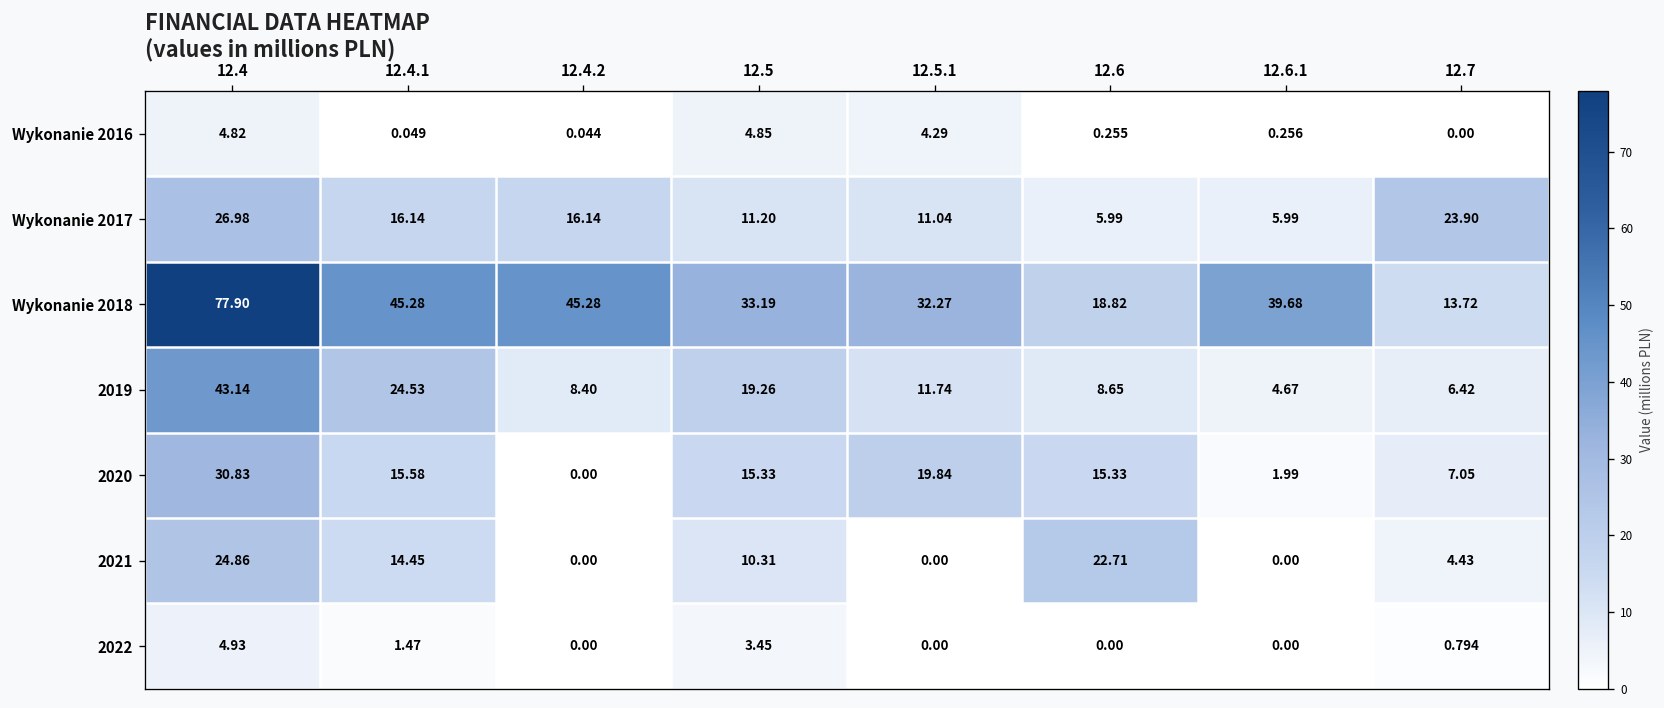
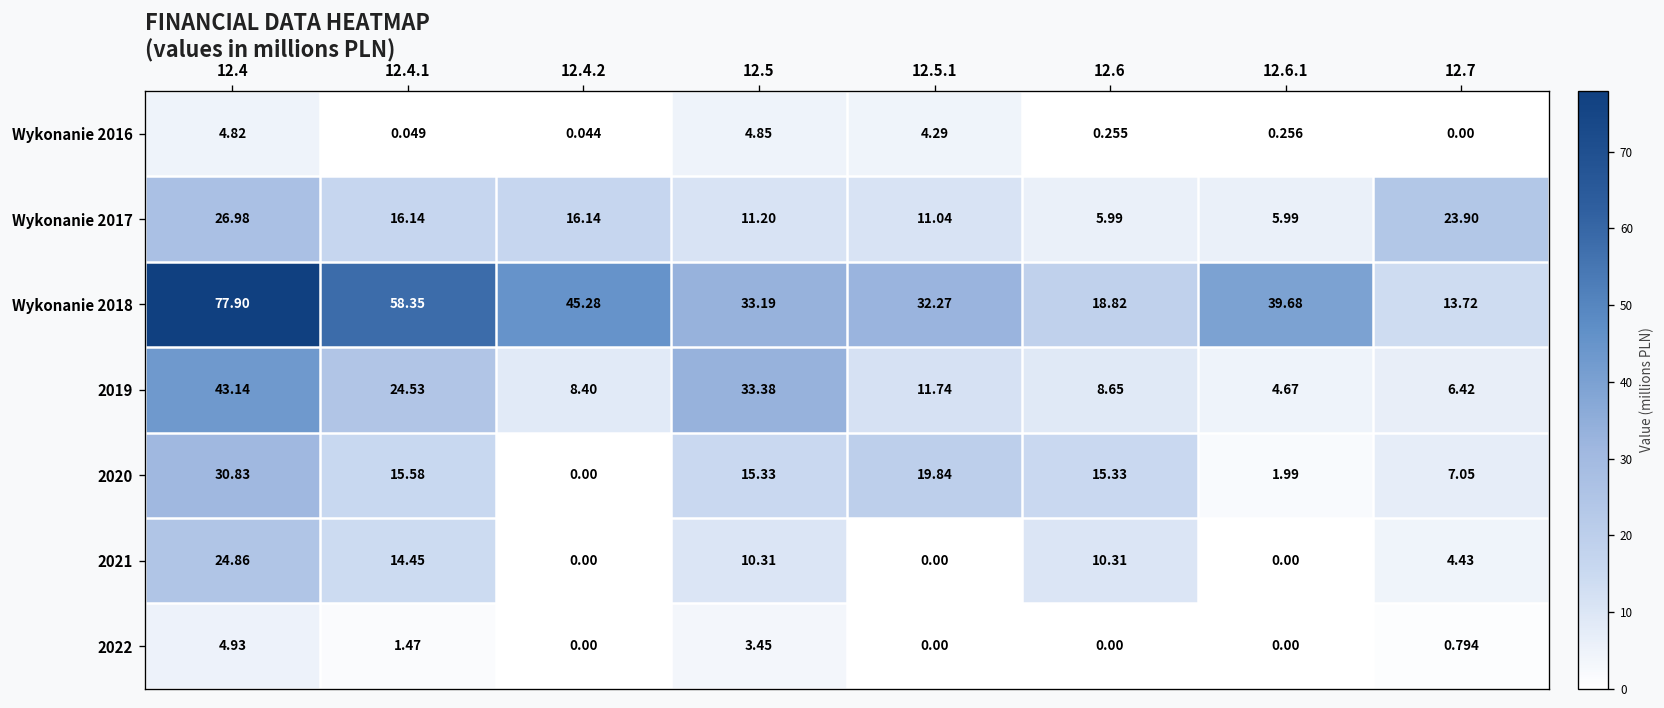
Wykonanie 2018, 12.4.1: 45.28 -> 58.35
2019, 12.5: 19.26 -> 33.38
2021, 12.6: 22.71 -> 10.31
